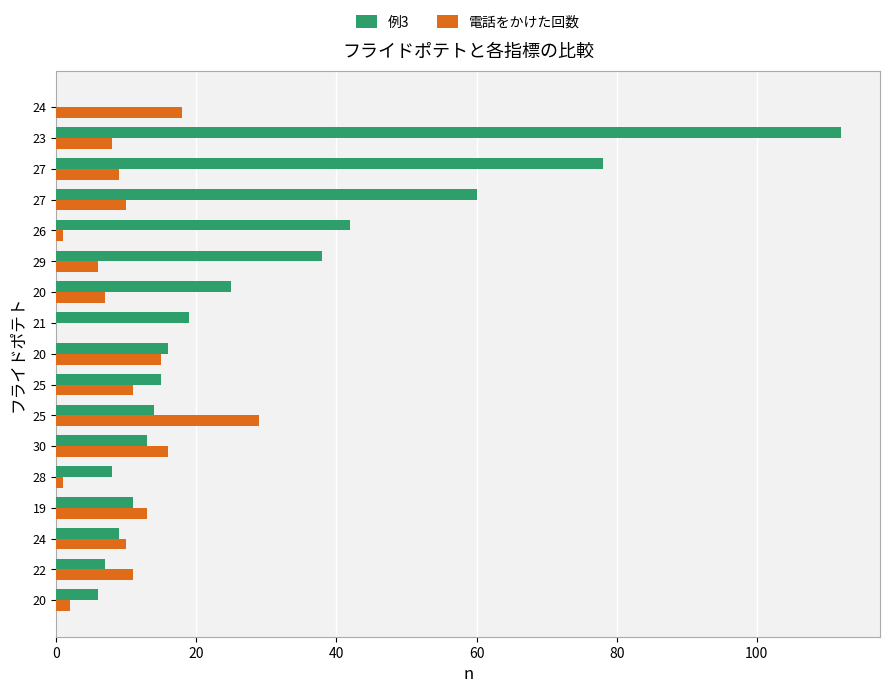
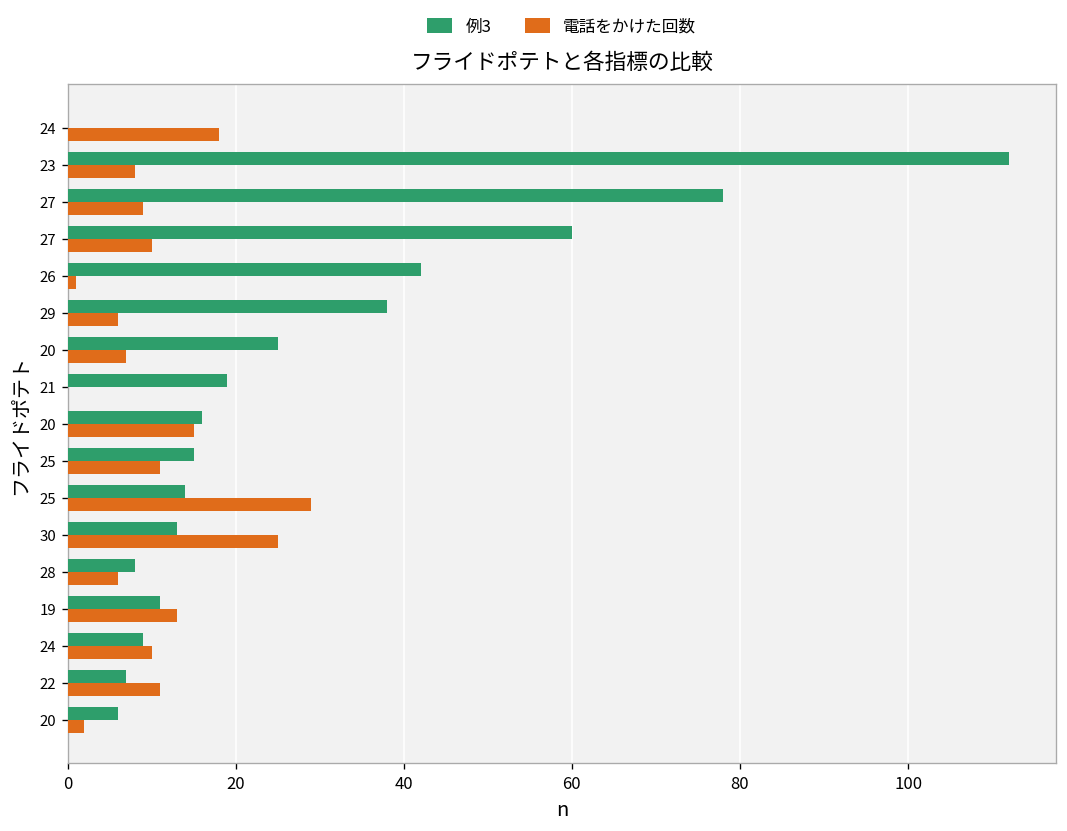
電話をかけた回数, 30: 16 -> 25
電話をかけた回数, 28: 1 -> 6
